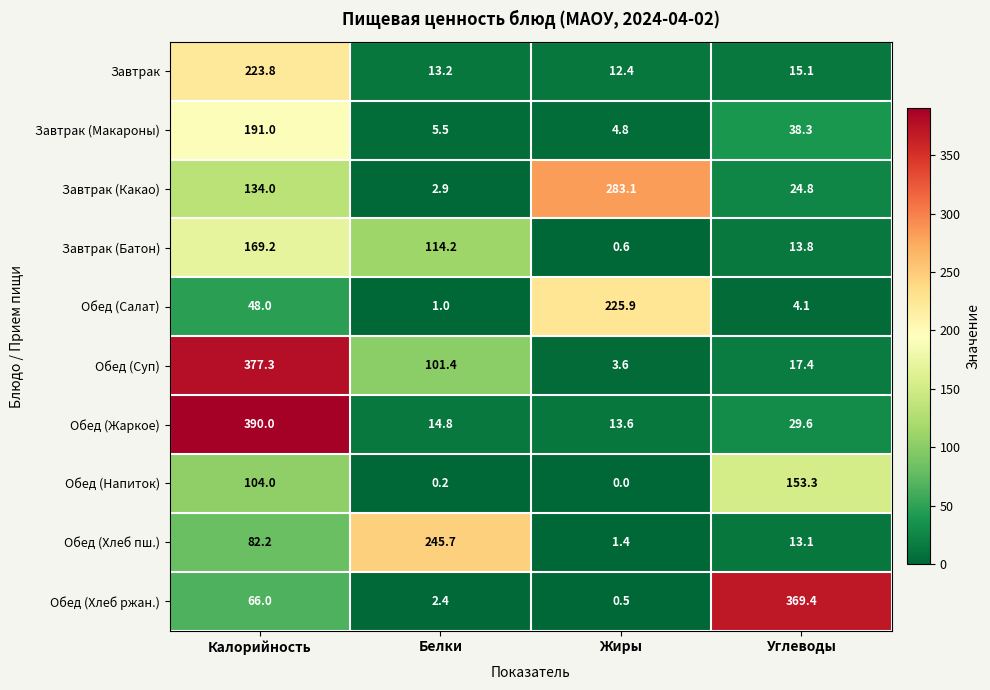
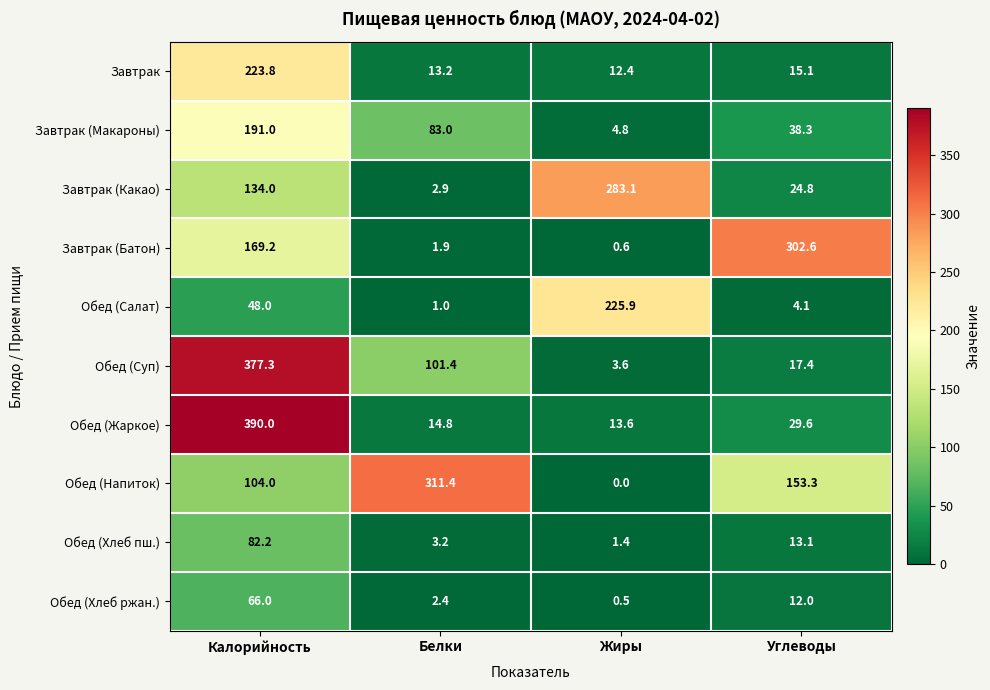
Завтрак (Макароны), Белки: 5.5 -> 83.0
Завтрак (Батон), Белки: 114.2 -> 1.9
Завтрак (Батон), Углеводы: 13.8 -> 302.6
Обед (Напиток), Белки: 0.2 -> 311.4
Обед (Хлеб пш.), Белки: 245.7 -> 3.2
Обед (Хлеб ржан.), Углеводы: 369.4 -> 12.0
